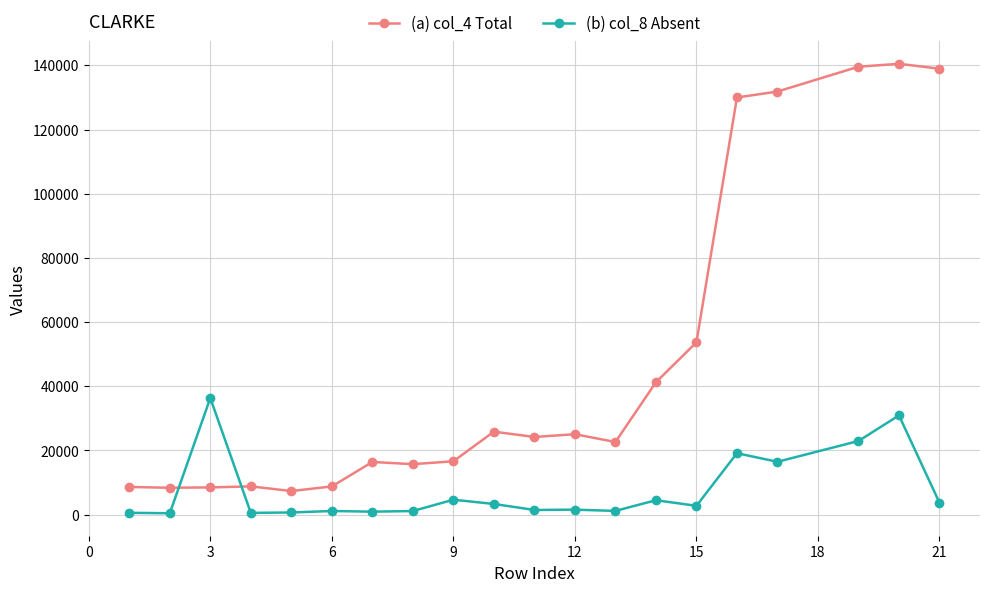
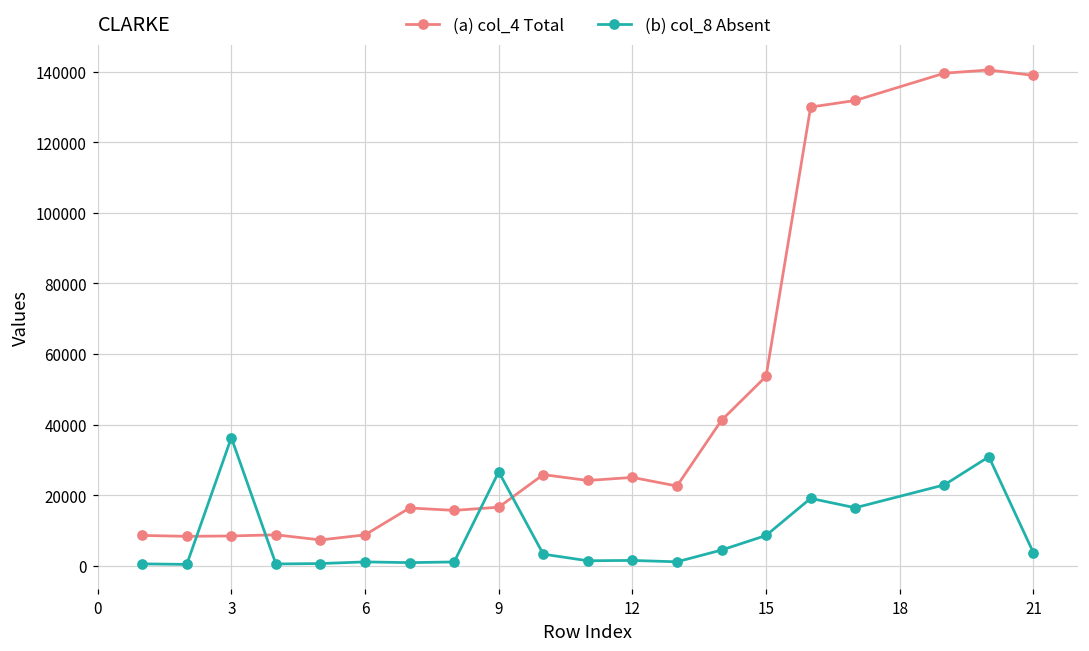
(b) col_8 Absent, 9: 5000 -> 27000
(b) col_8 Absent, 15: 3000 -> 9000
